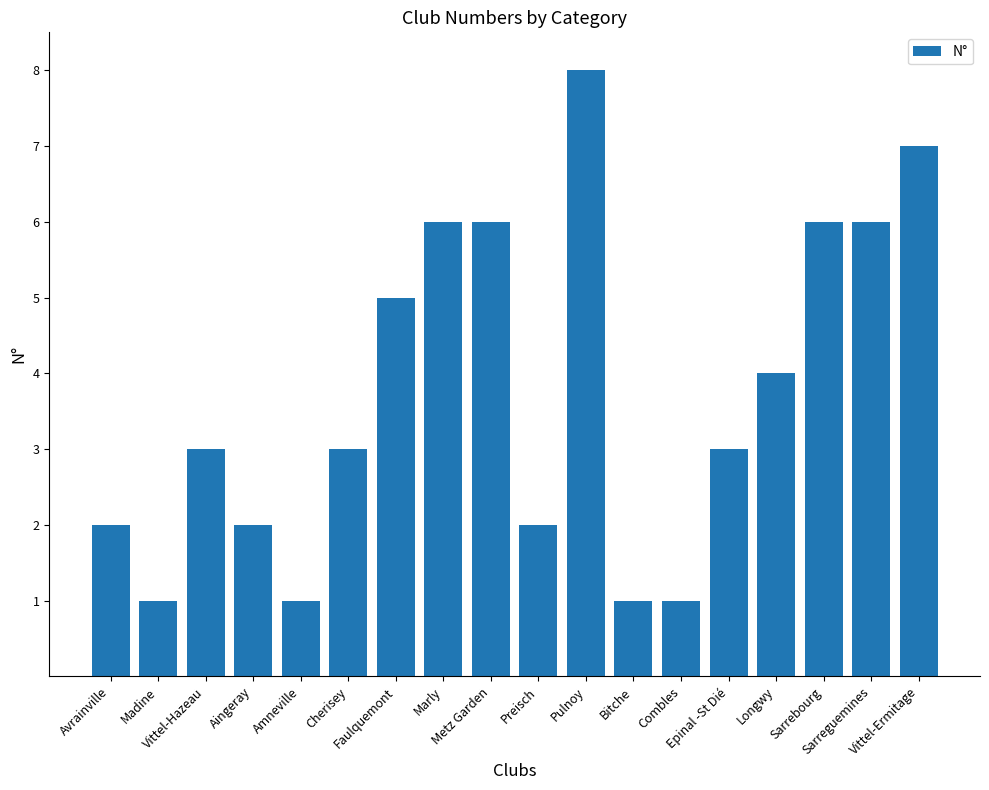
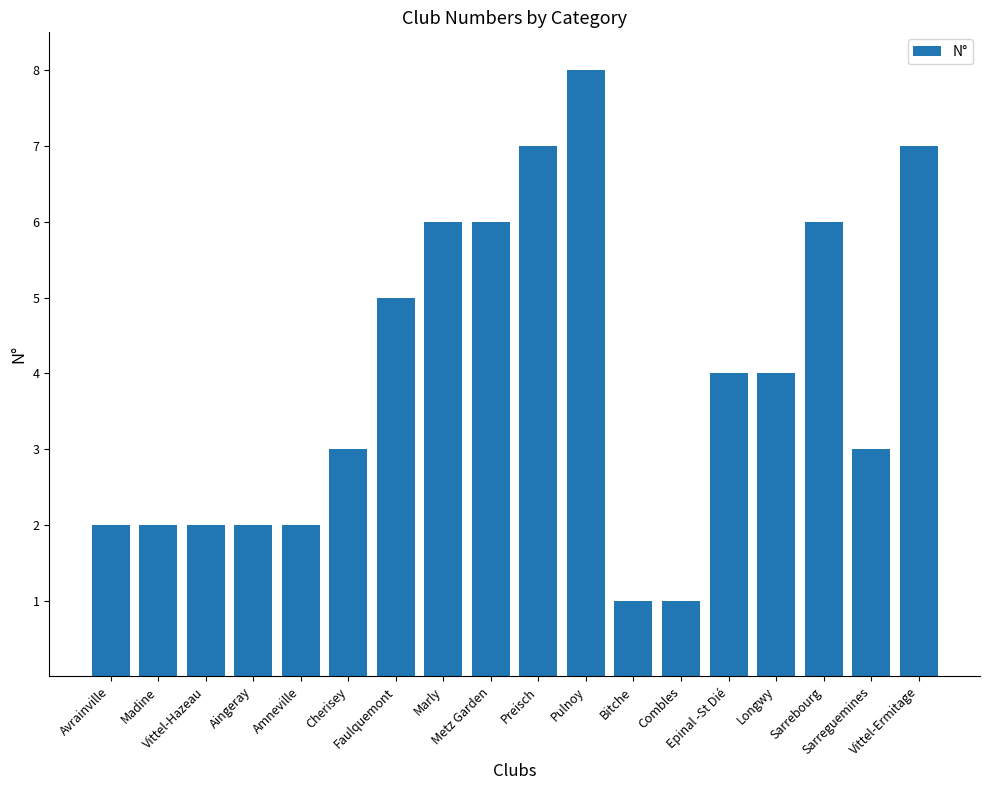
Madine: 1 -> 2
Vittel-Hazeau: 3 -> 2
Amneville: 1 -> 2
Preisch: 2 -> 7
Epinal -St Dié: 3 -> 4
Sarreguemines: 6 -> 3
